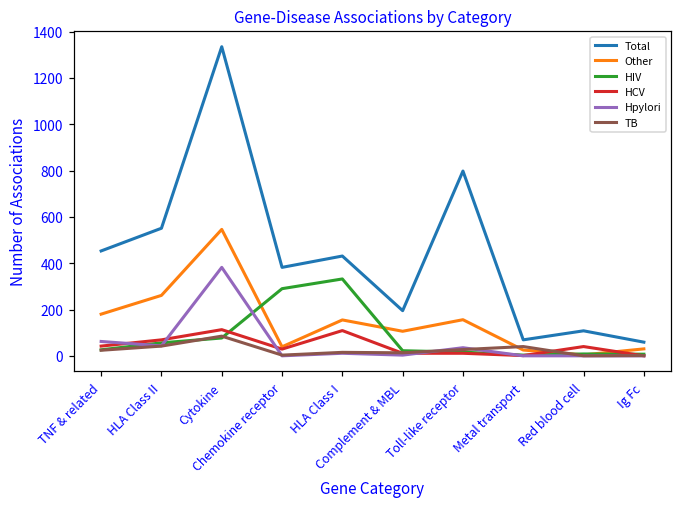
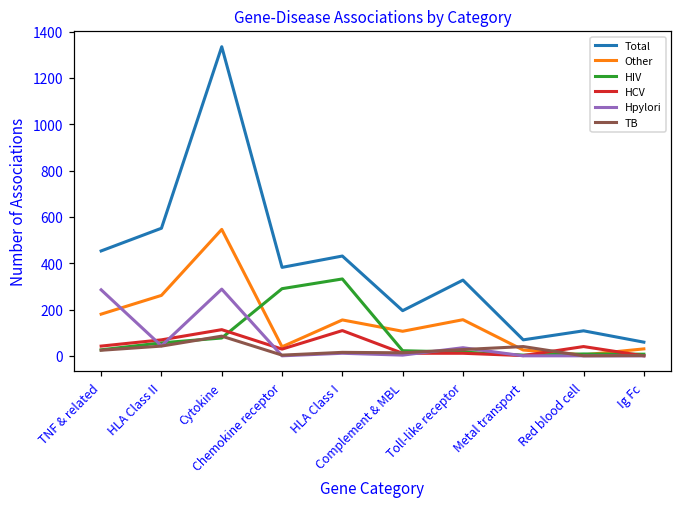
Hpylori, TNF & related: 60 -> 290
Hpylori, Cytokine: 380 -> 290
Total, Toll-like receptor: 800 -> 330
